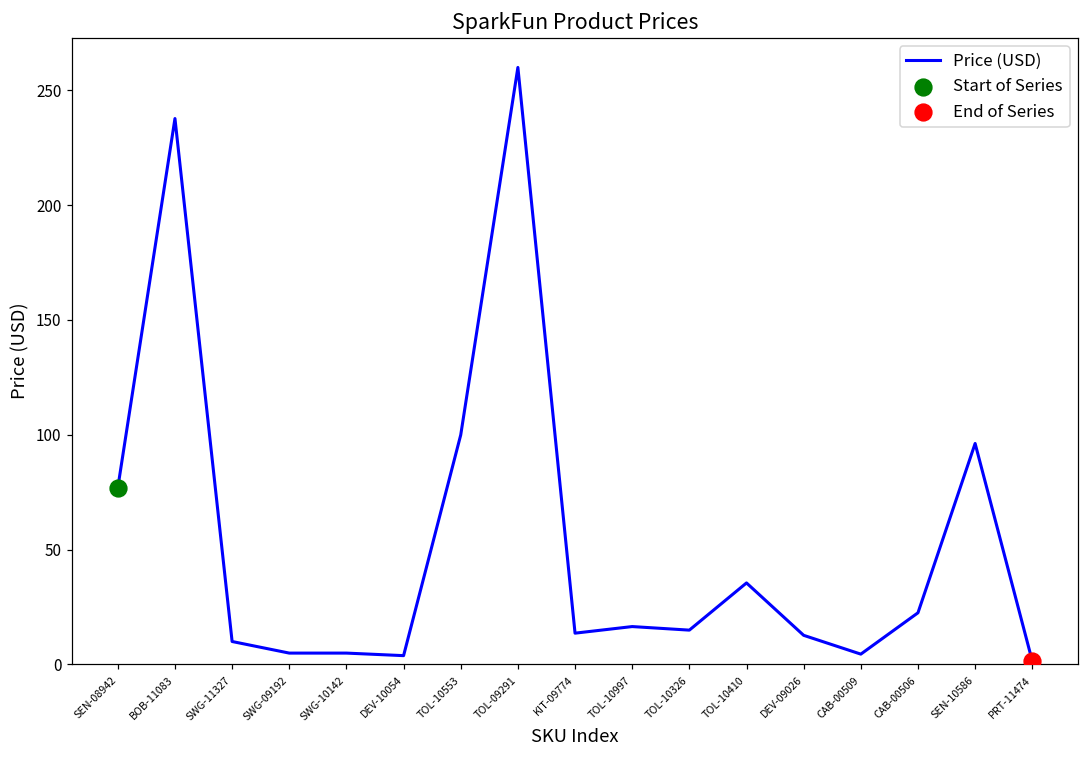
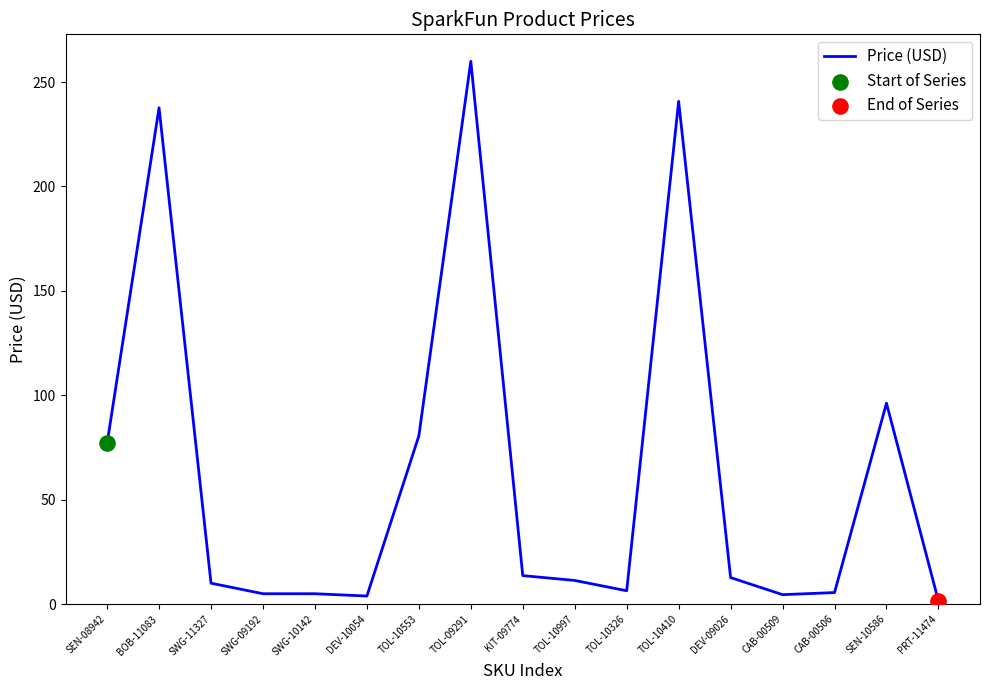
Price (USD), TOL-10553: 100 -> 81
Price (USD), TOL-10997: 17 -> 11
Price (USD), TOL-10326: 15 -> 6
Price (USD), TOL-10410: 36 -> 241
Price (USD), CAB-00506: 23 -> 6
